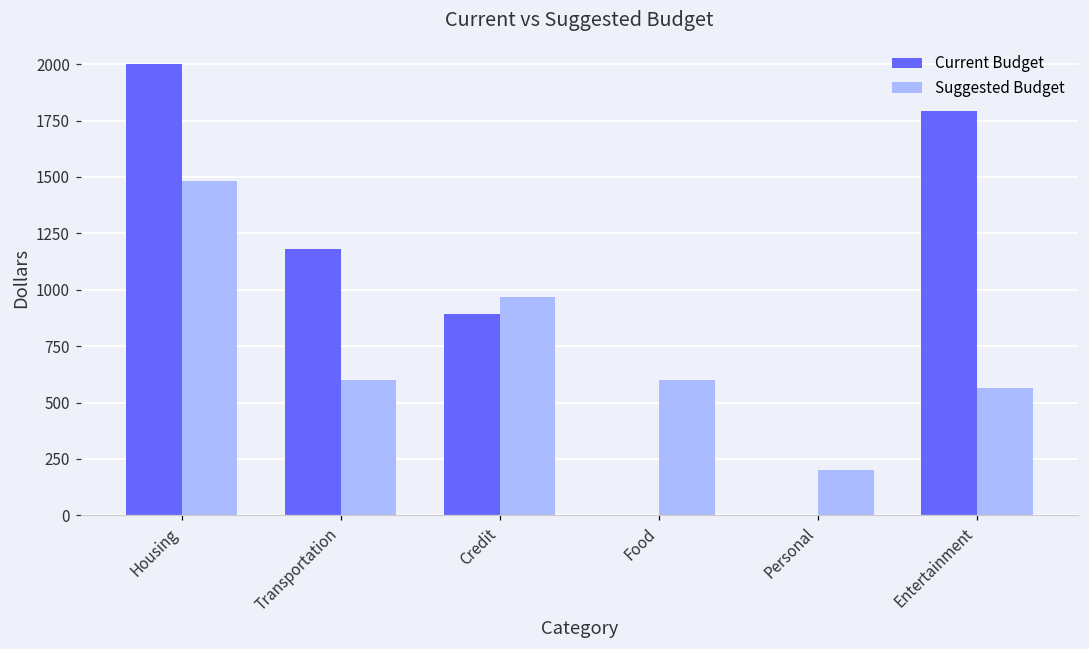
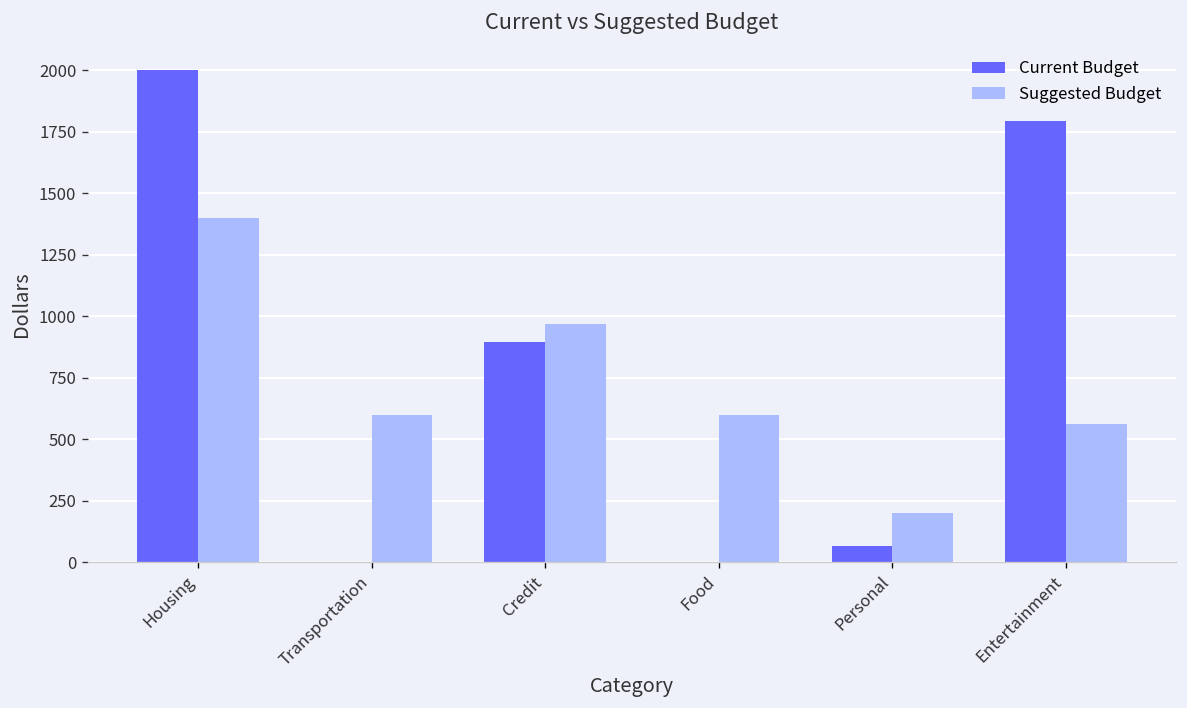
Suggested Budget, Housing: 1480 -> 1400
Current Budget, Transportation: 1180 -> 0
Current Budget, Personal: 0 -> 70
